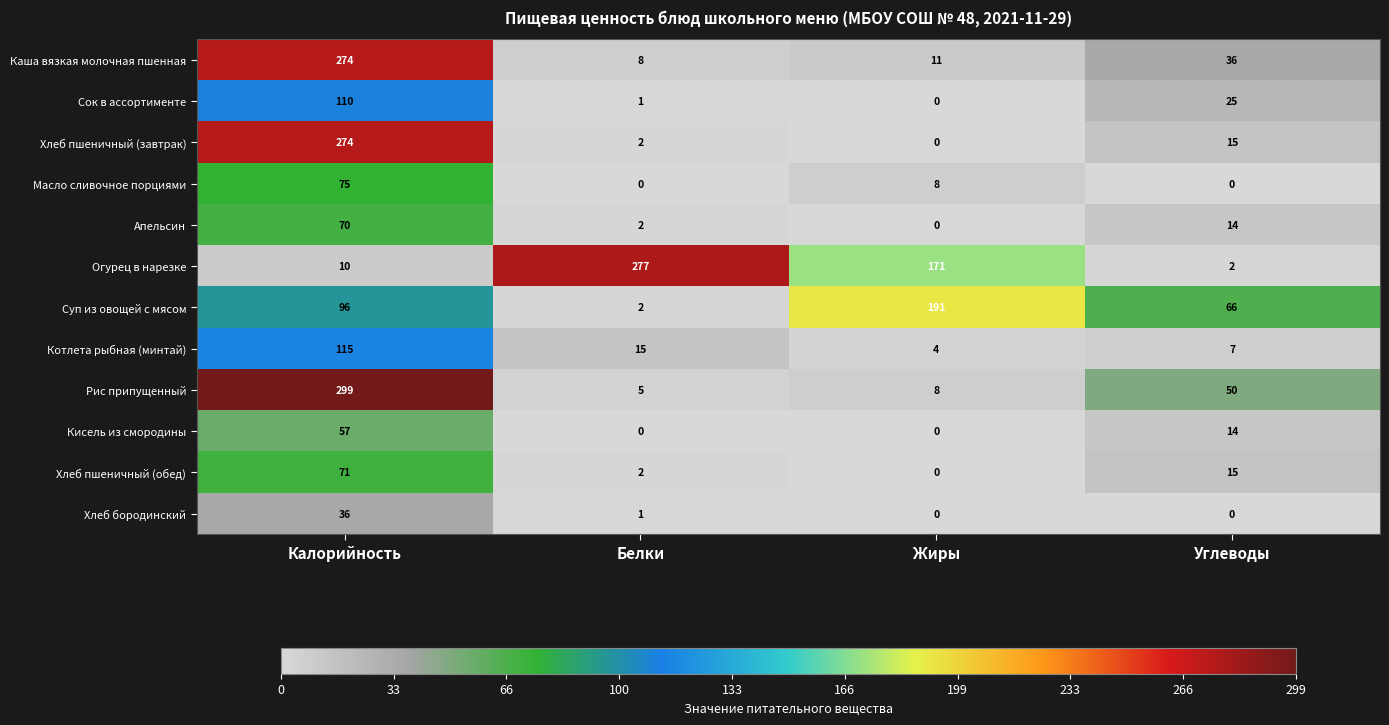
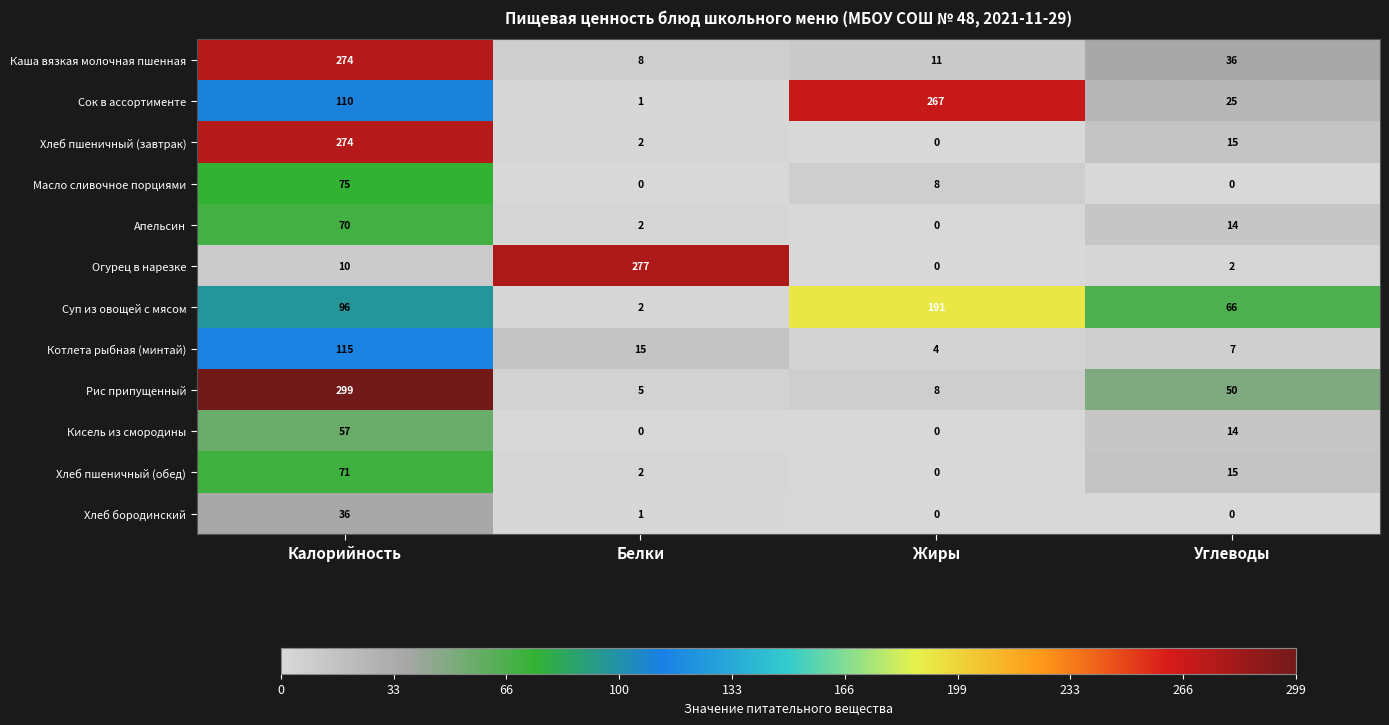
Сок в ассортименте, Жиры: 0 -> 267
Огурец в нарезке, Жиры: 171 -> 0
